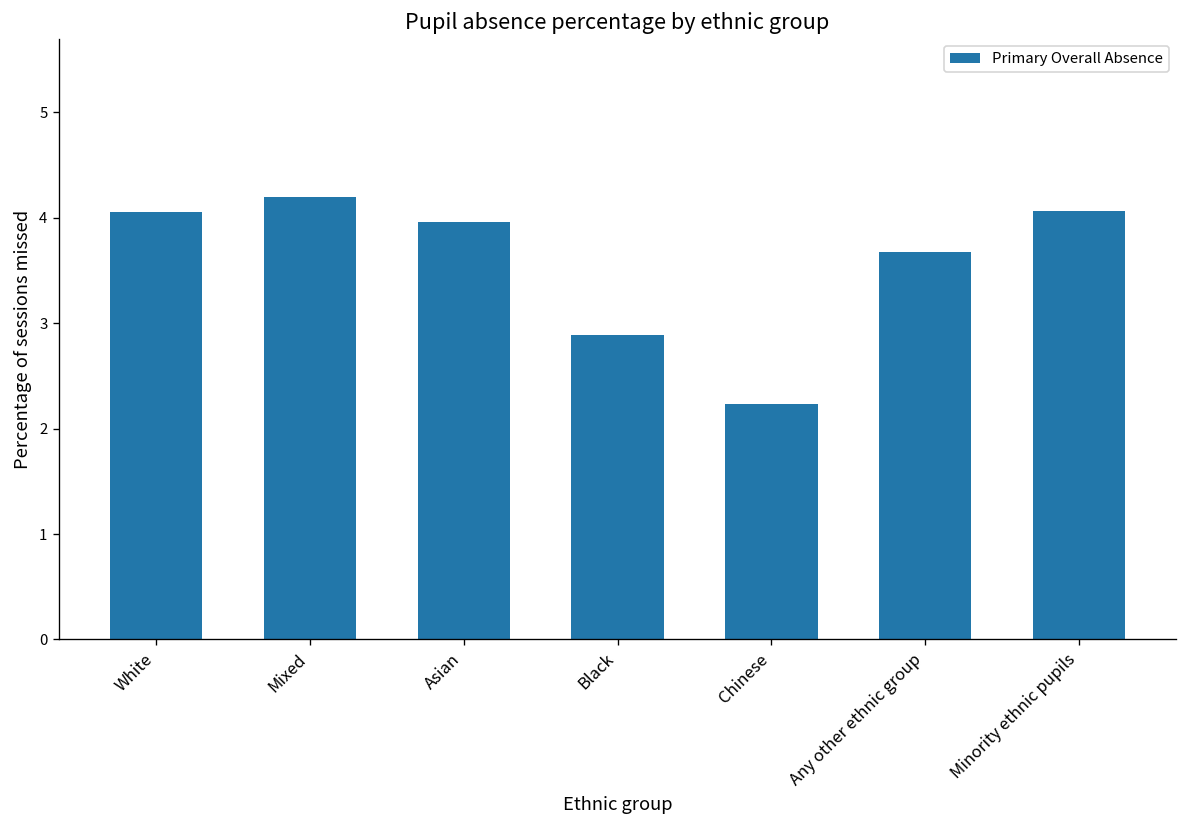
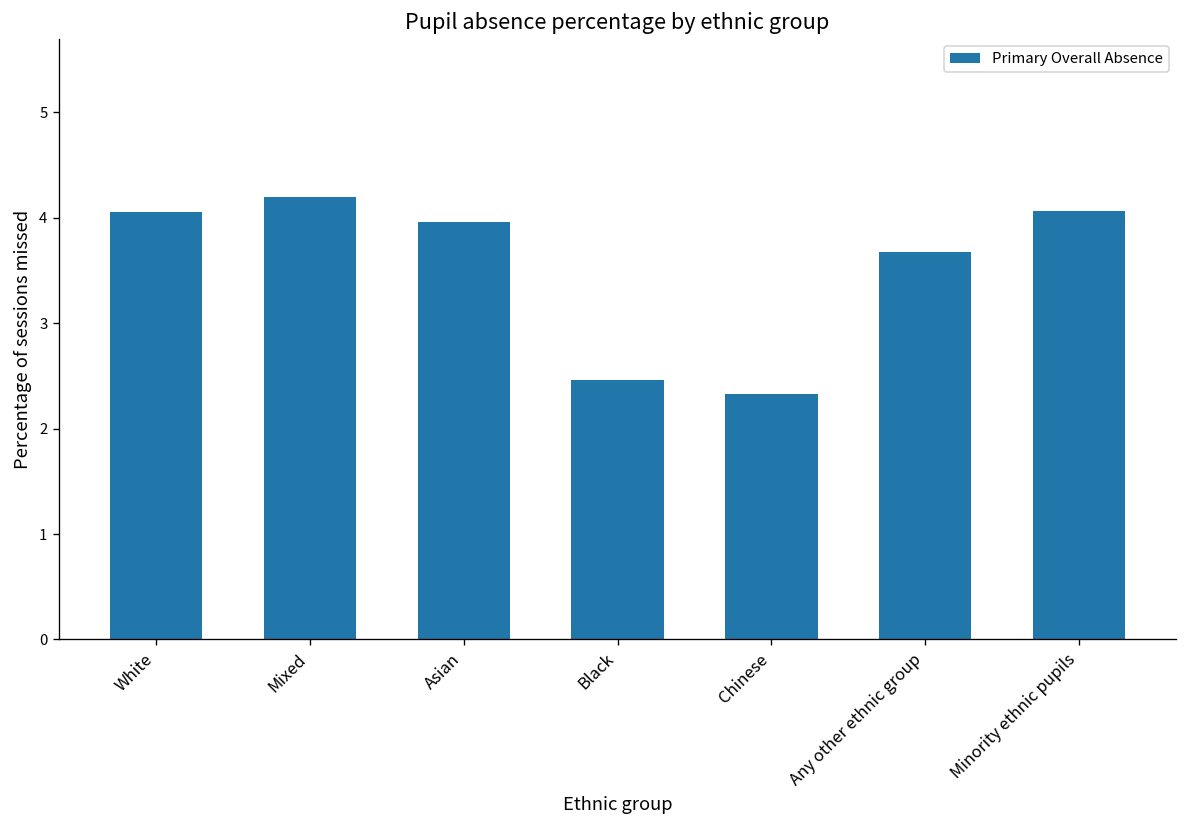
Black: 2.9 -> 2.5
Chinese: 2.2 -> 2.3
